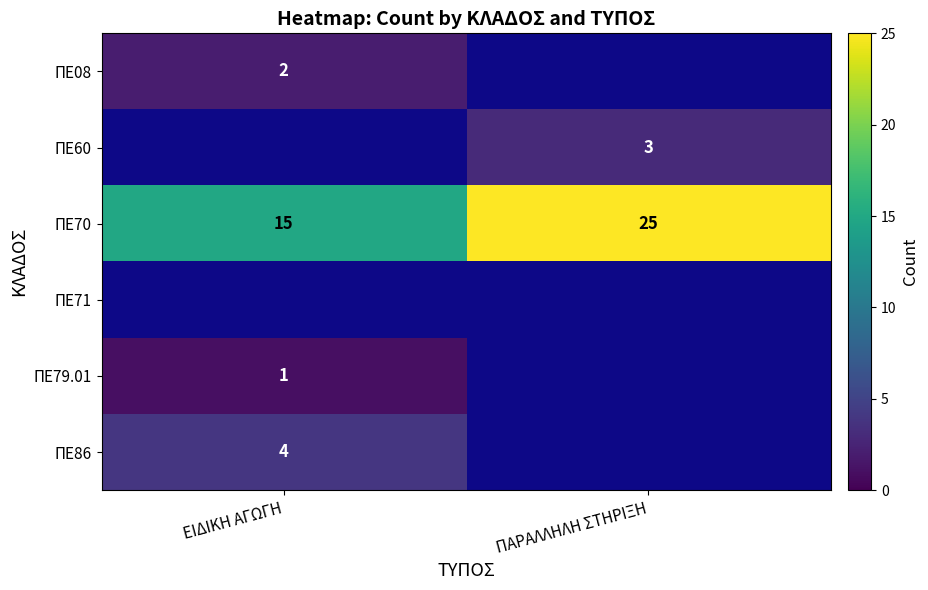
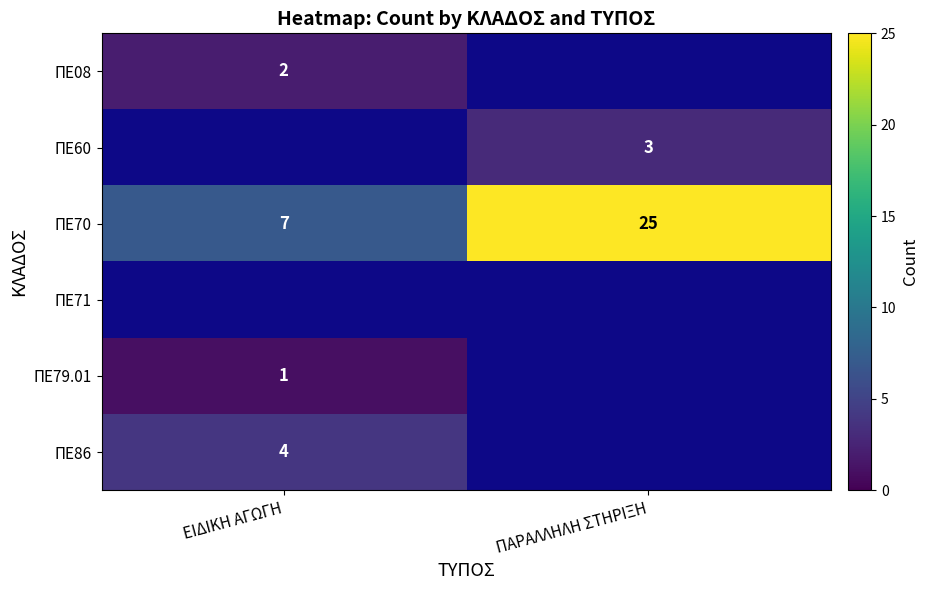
ΠΕ70, ΕΙΔΙΚΗ ΑΓΩΓΗ: 15 -> 7
